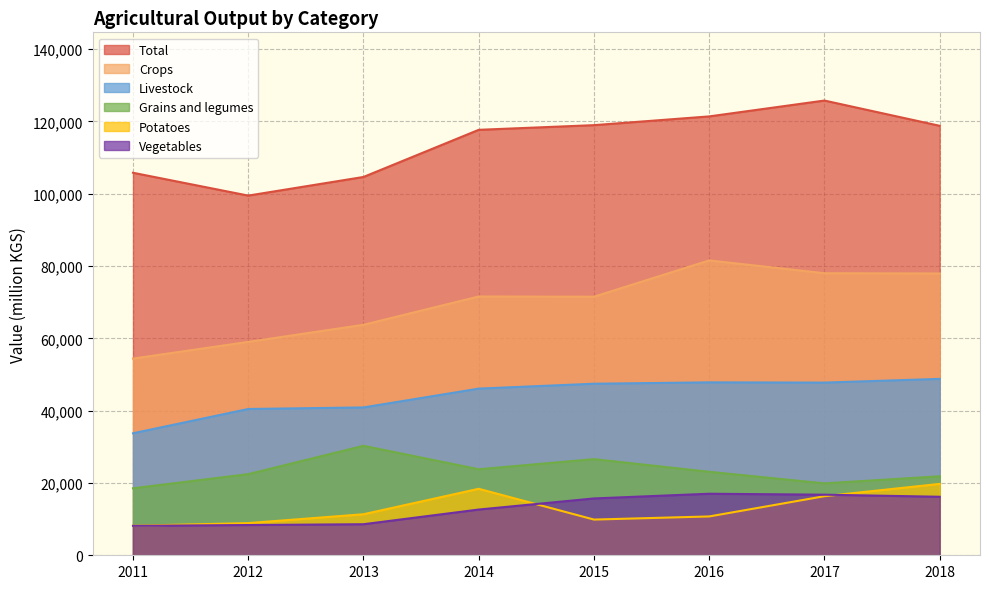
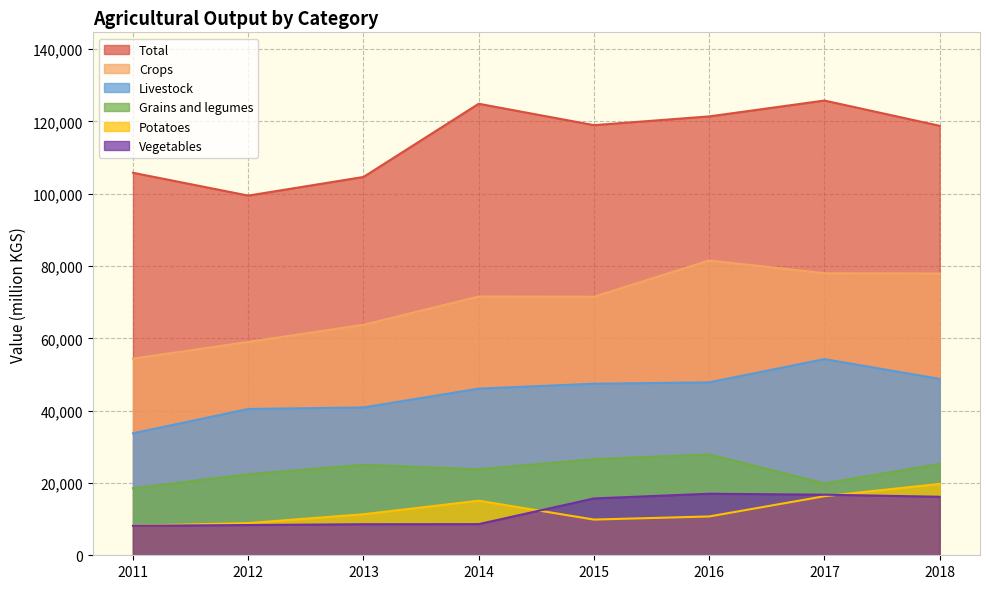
Grains and legumes, 2013: 30,000 -> 25,000
Total, 2014: 118,000 -> 125,000
Potatoes, 2014: 18,000 -> 15,000
Vegetables, 2014: 13,000 -> 9,000
Grains and legumes, 2016: 23,000 -> 28,000
Livestock, 2017: 48,000 -> 54,000
Grains and legumes, 2018: 22,000 -> 25,000
